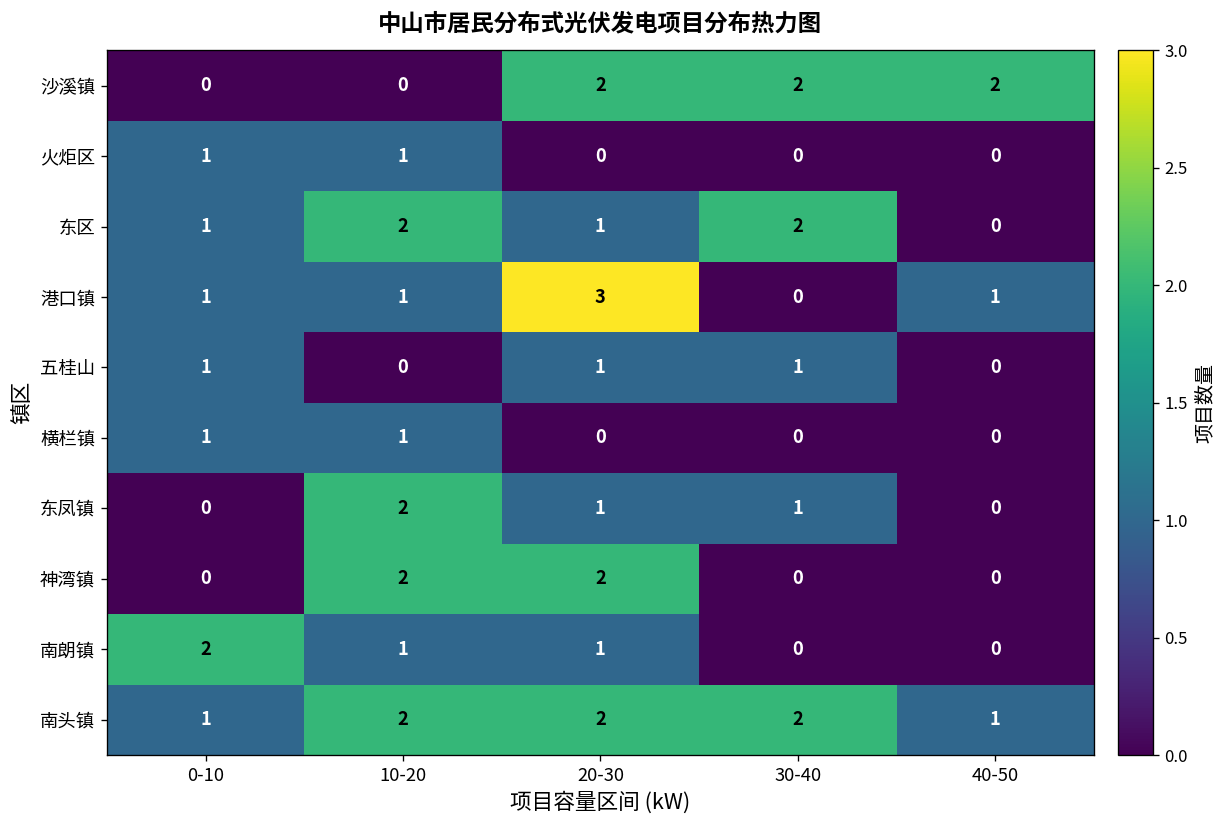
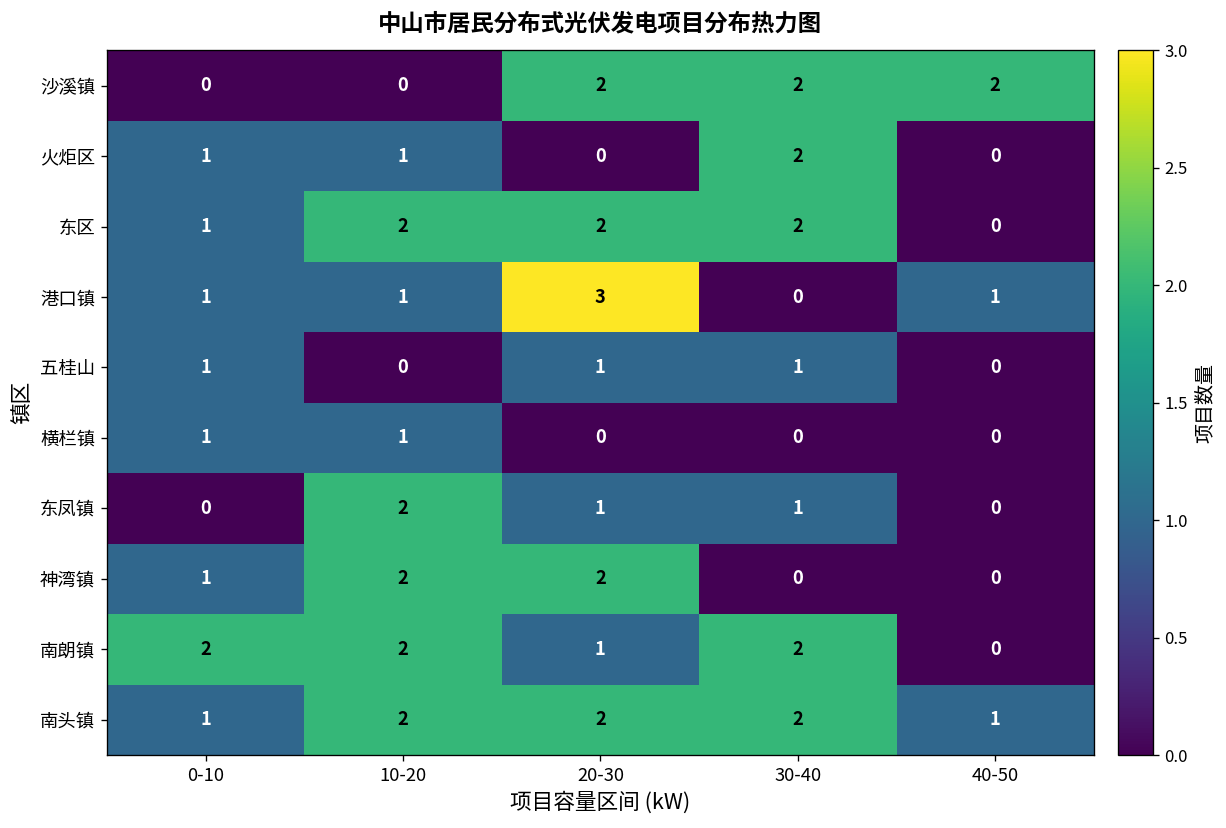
火炬区, 30-40: 0 -> 2
东区, 20-30: 1 -> 2
神湾镇, 0-10: 0 -> 1
南朗镇, 10-20: 1 -> 2
南朗镇, 30-40: 0 -> 2
